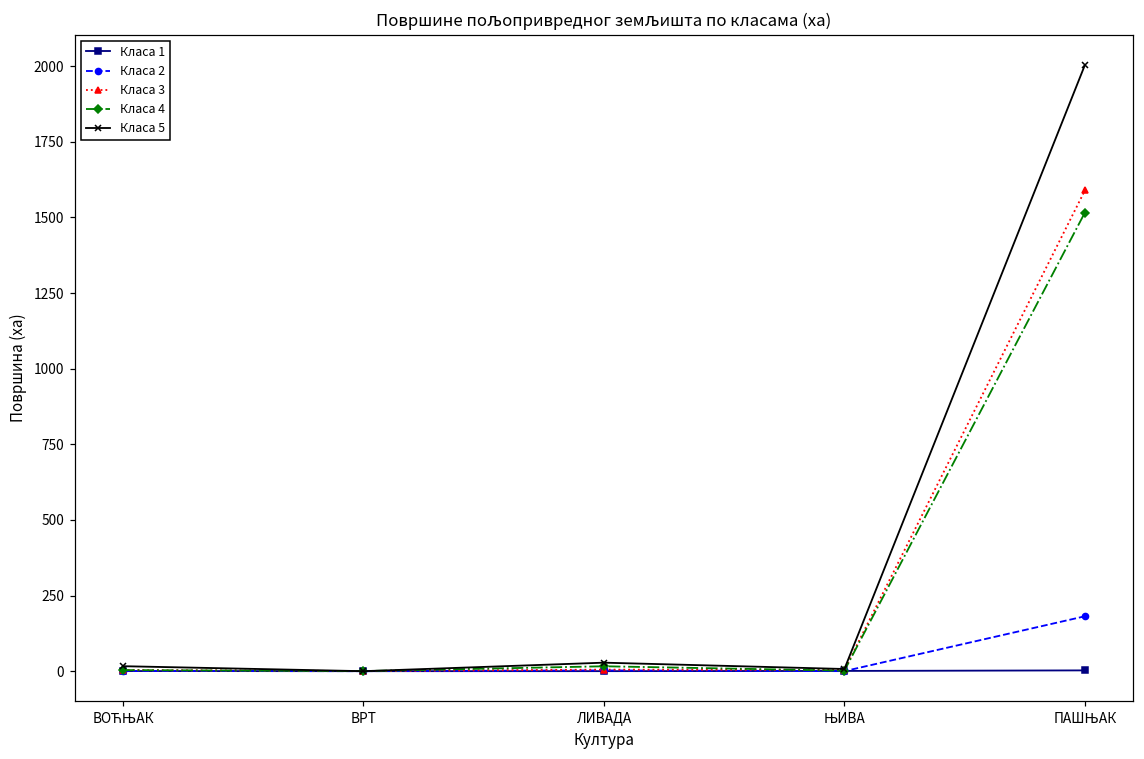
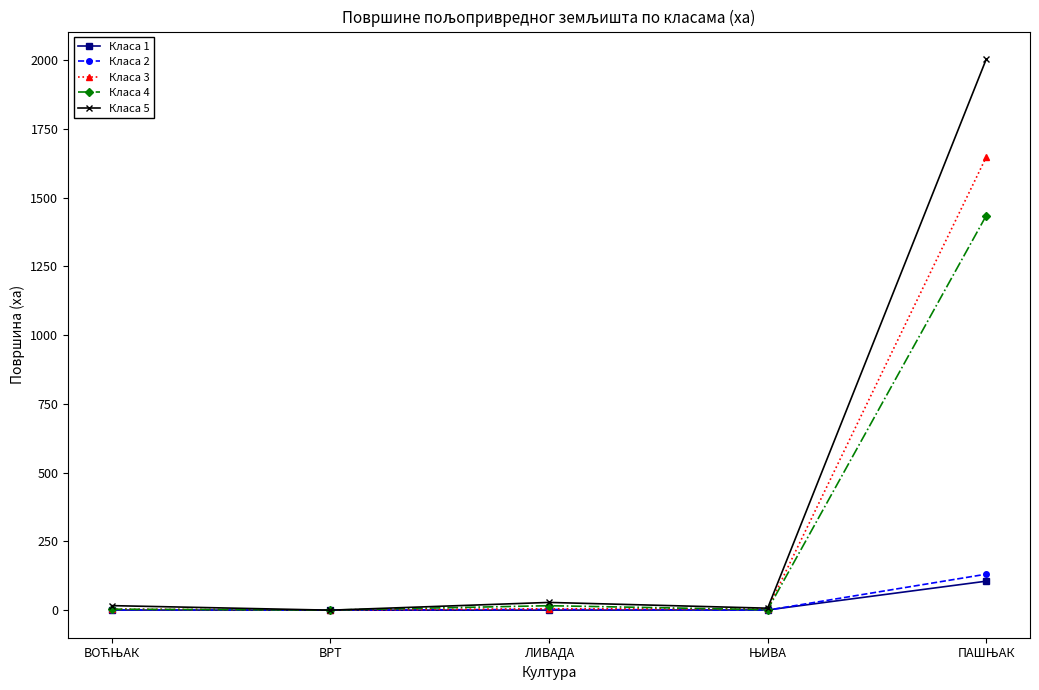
Класа 1, ПАШЊАК: 0 -> 110
Класа 2, ПАШЊАК: 180 -> 130
Класа 3, ПАШЊАК: 1590 -> 1650
Класа 4, ПАШЊАК: 1520 -> 1440
